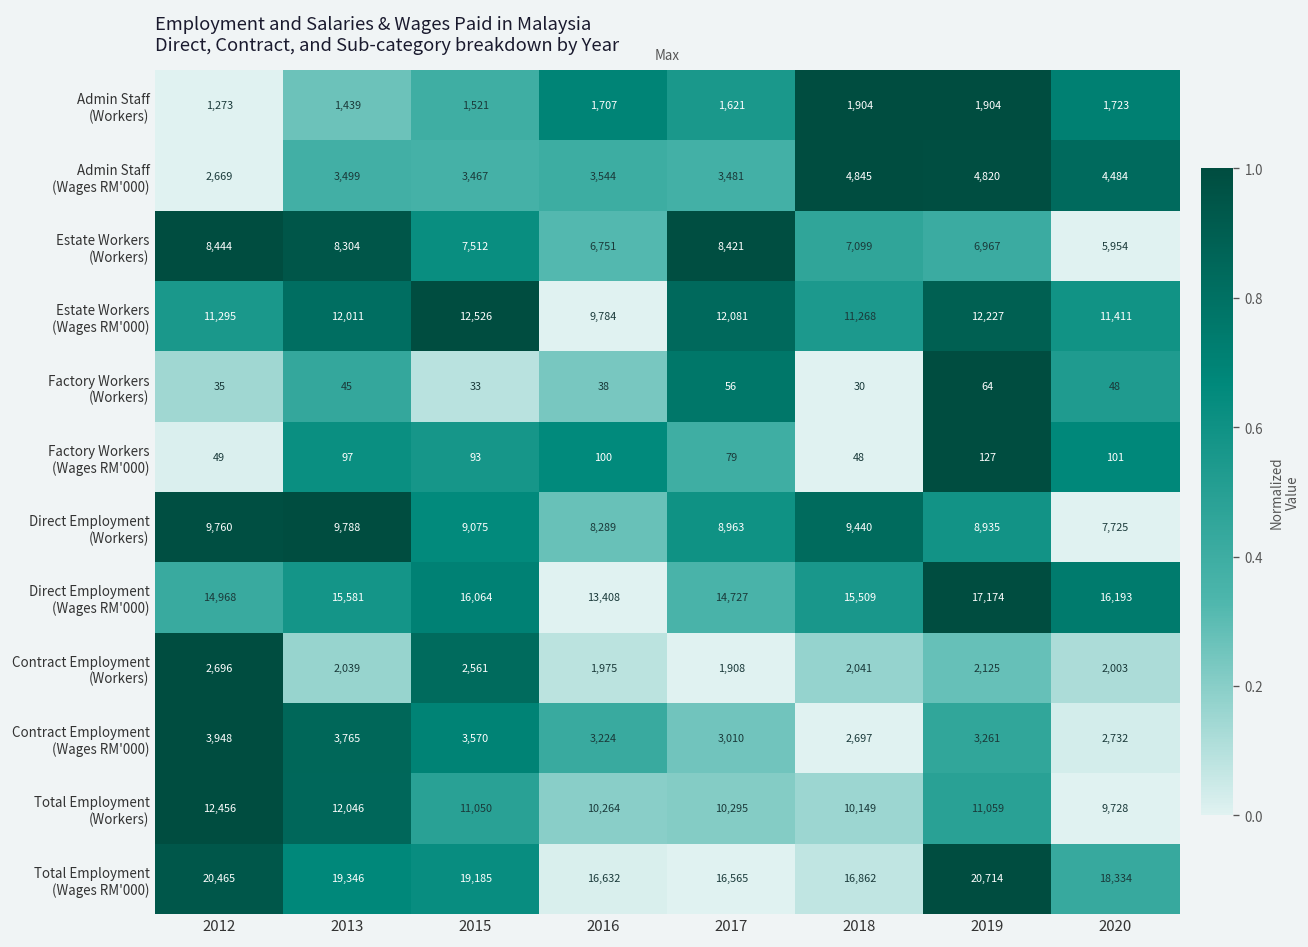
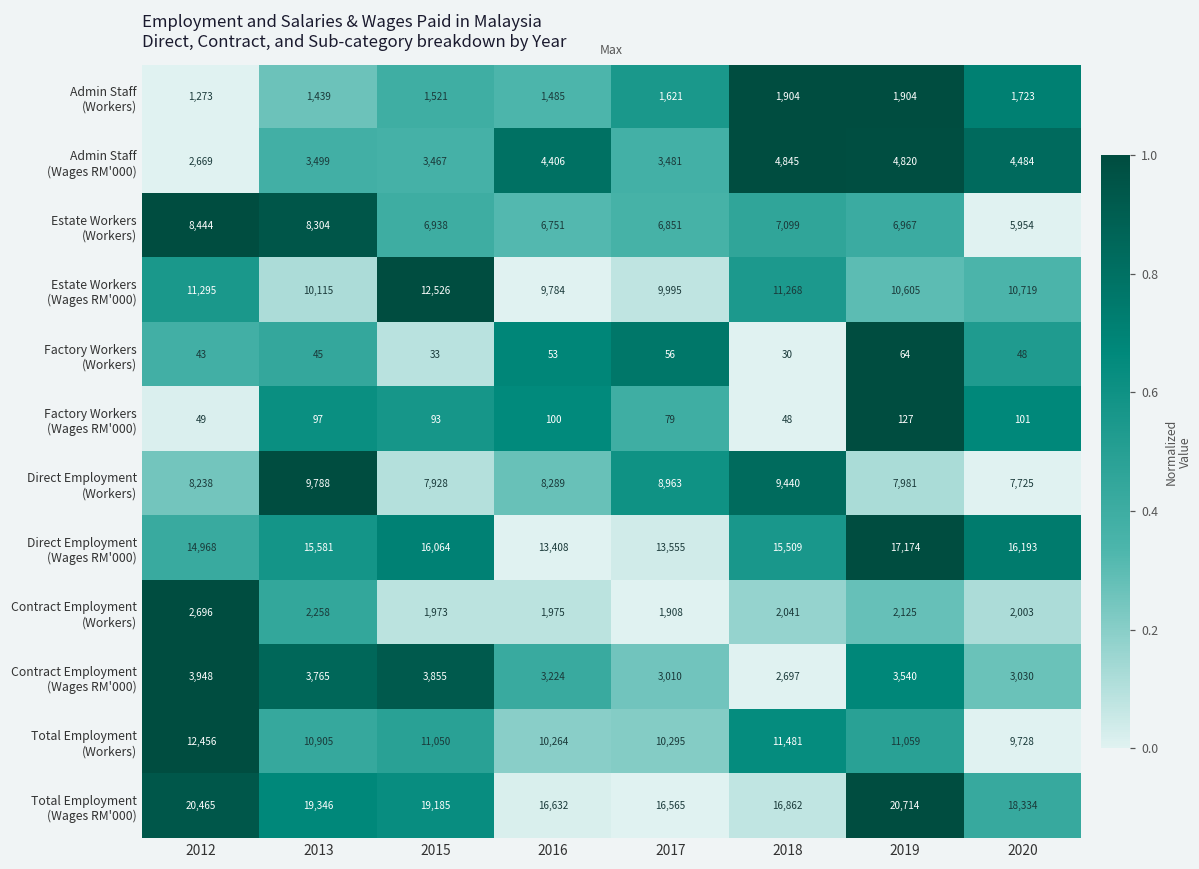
Admin Staff (Workers), 2016: 1,707 -> 1,485
Admin Staff (Wages RM'000), 2016: 3,544 -> 4,406
Estate Workers (Workers), 2015: 7,512 -> 6,938
Estate Workers (Workers), 2017: 8,421 -> 6,851
Estate Workers (Wages RM'000), 2013: 12,011 -> 10,115
Estate Workers (Wages RM'000), 2017: 12,081 -> 9,995
Estate Workers (Wages RM'000), 2019: 12,227 -> 10,605
Estate Workers (Wages RM'000), 2020: 11,411 -> 10,719
Factory Workers (Workers), 2012: 35 -> 43
Factory Workers (Workers), 2016: 38 -> 53
Direct Employment (Workers), 2012: 9,760 -> 8,238
Direct Employment (Workers), 2015: 9,075 -> 7,928
Direct Employment (Workers), 2019: 8,935 -> 7,981
Direct Employment (Wages RM'000), 2017: 14,727 -> 13,555
Contract Employment (Workers), 2013: 2,039 -> 2,258
Contract Employment (Workers), 2015: 2,561 -> 1,973
Contract Employment (Wages RM'000), 2015: 3,570 -> 3,855
Contract Employment (Wages RM'000), 2019: 3,261 -> 3,540
Contract Employment (Wages RM'000), 2020: 2,732 -> 3,030
Total Employment (Workers), 2013: 12,046 -> 10,905
Total Employment (Workers), 2018: 10,149 -> 11,481
